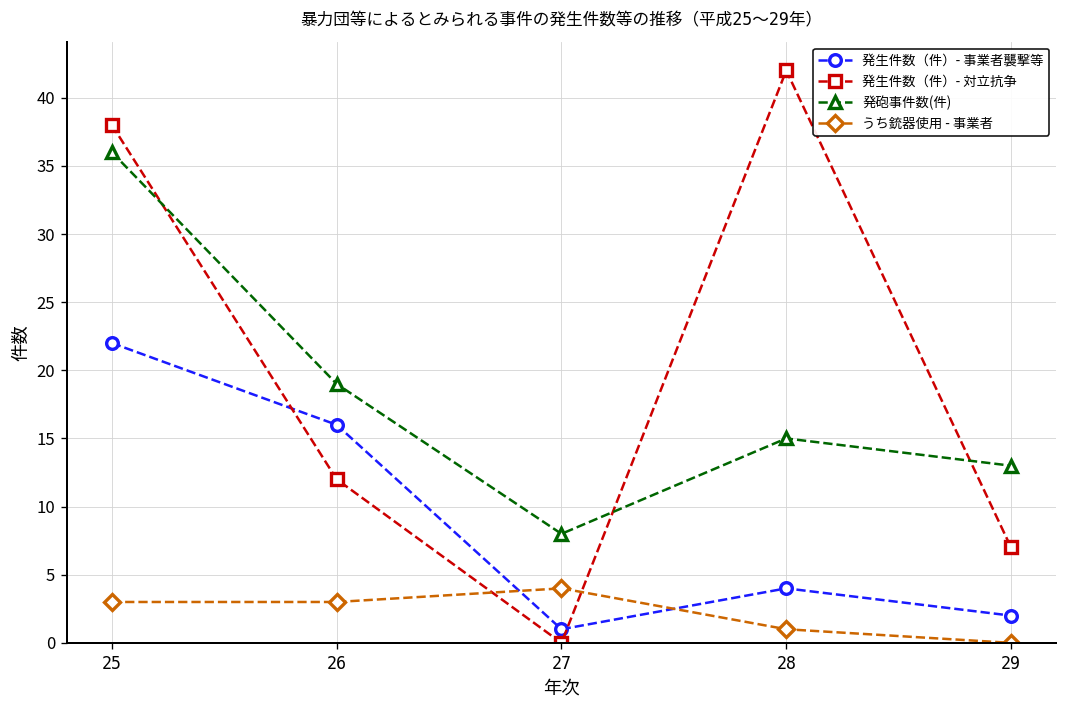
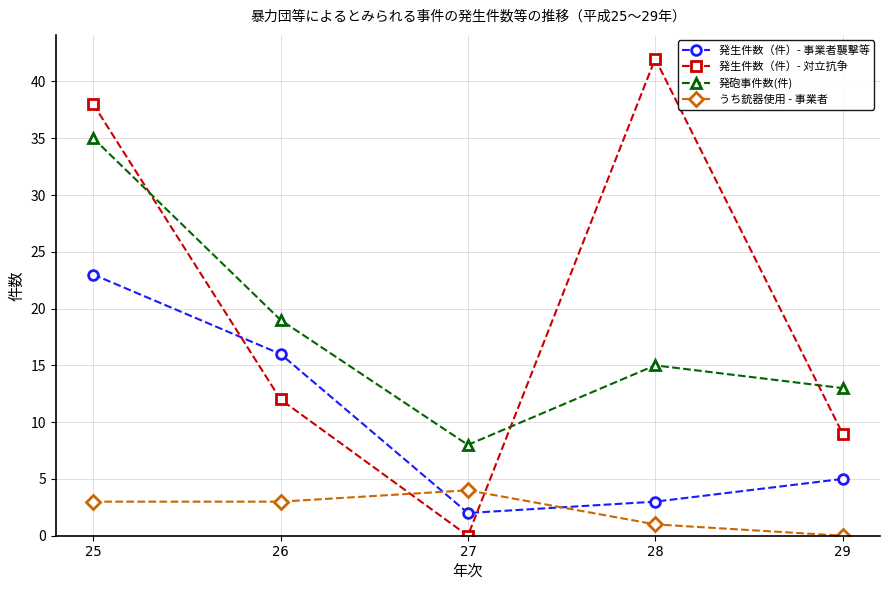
発生件数（件）- 事業者襲撃等, 25: 22 -> 23
発砲事件数(件), 25: 36 -> 35
発生件数（件）- 事業者襲撃等, 27: 1 -> 2
発生件数（件）- 事業者襲撃等, 28: 4 -> 3
発生件数（件）- 事業者襲撃等, 29: 2 -> 5
発生件数（件）- 対立抗争, 29: 7 -> 9
